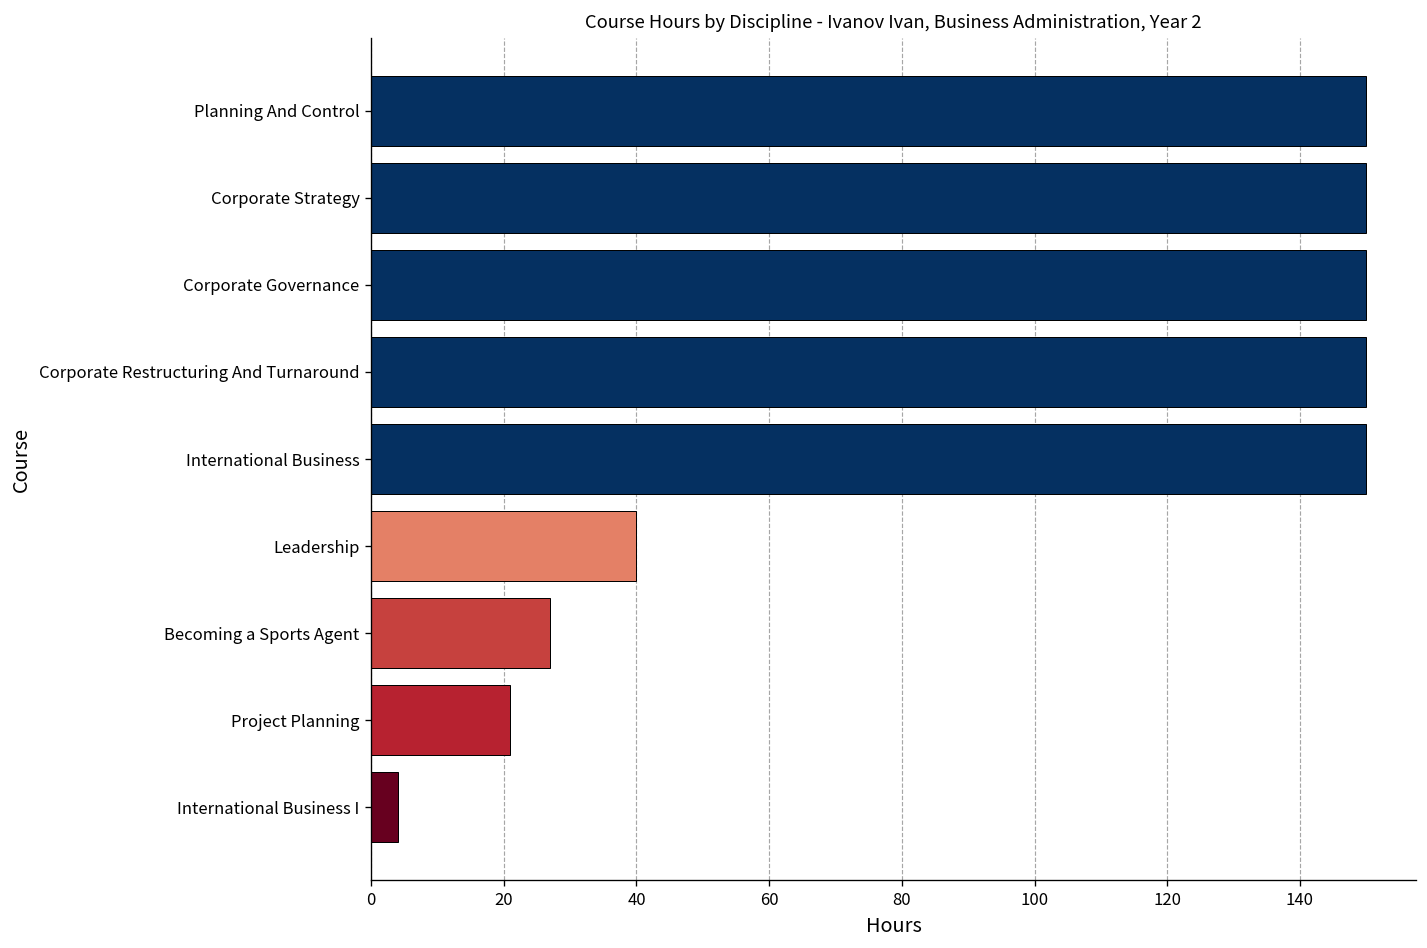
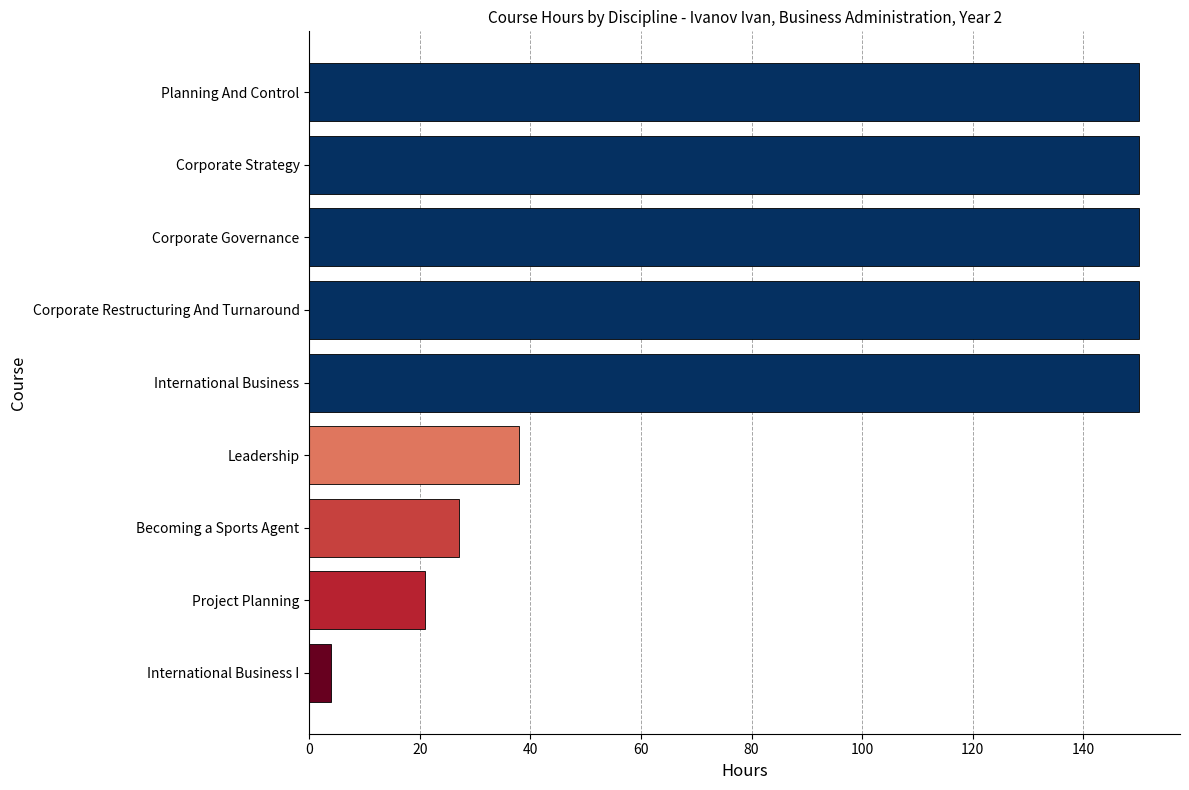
Leadership: 40 -> 38
